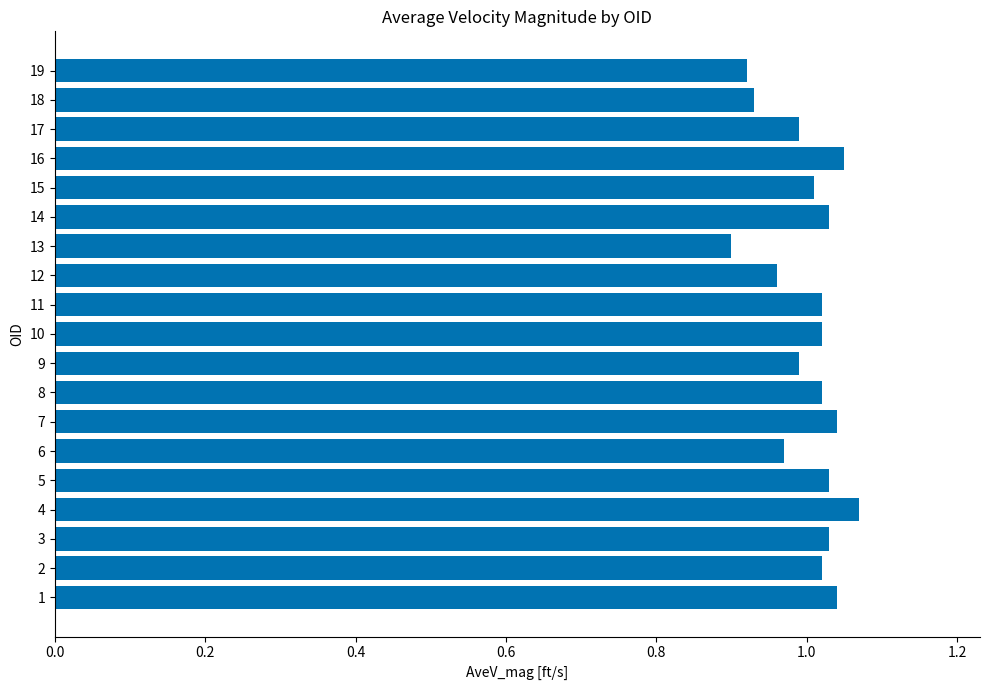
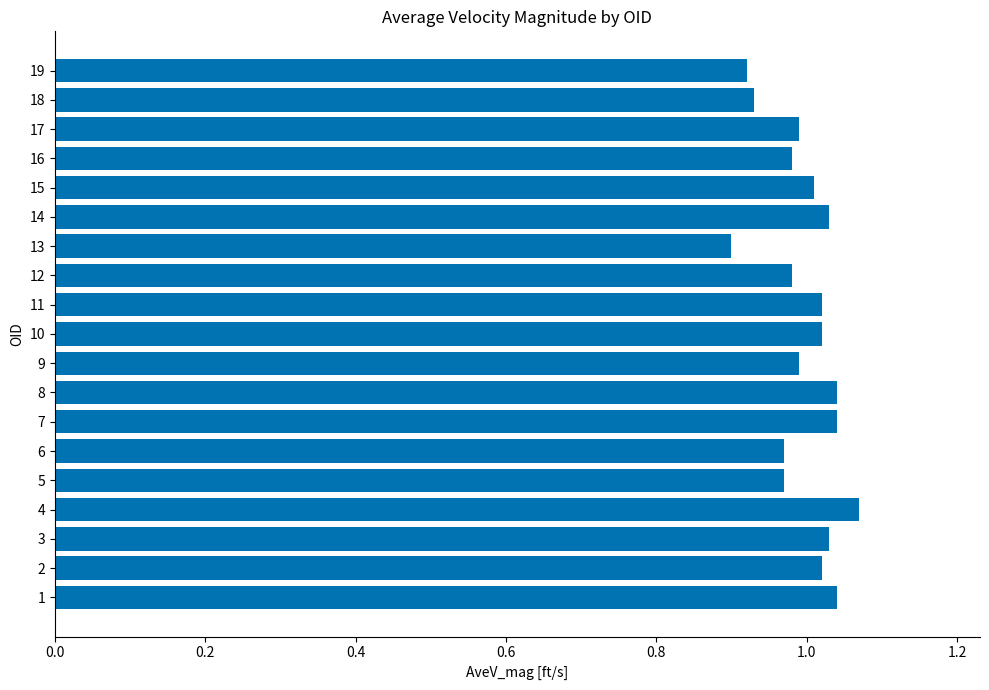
16: 1.05 -> 0.98
12: 0.96 -> 0.98
8: 1.02 -> 1.04
5: 1.03 -> 0.97
